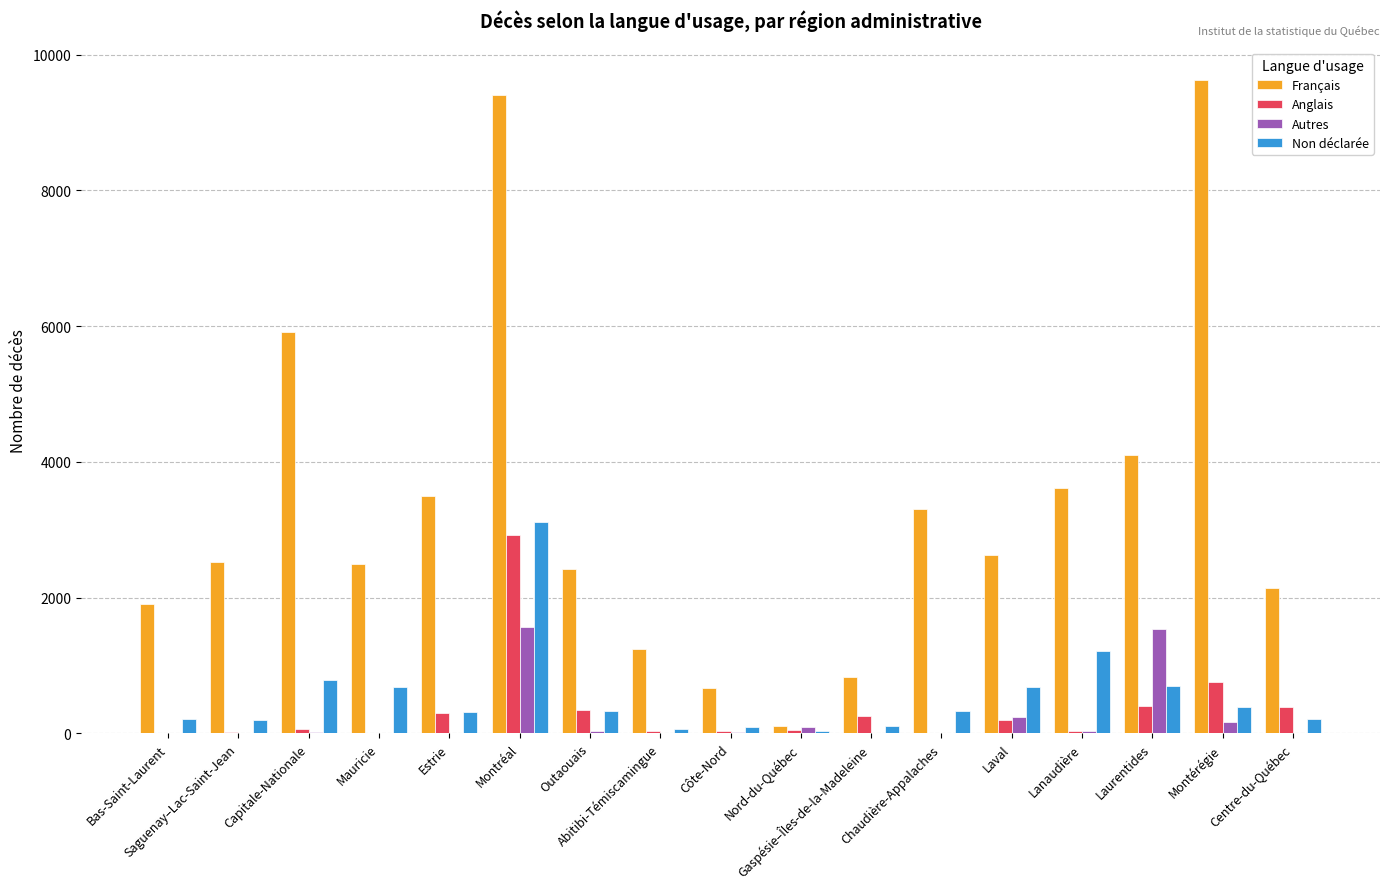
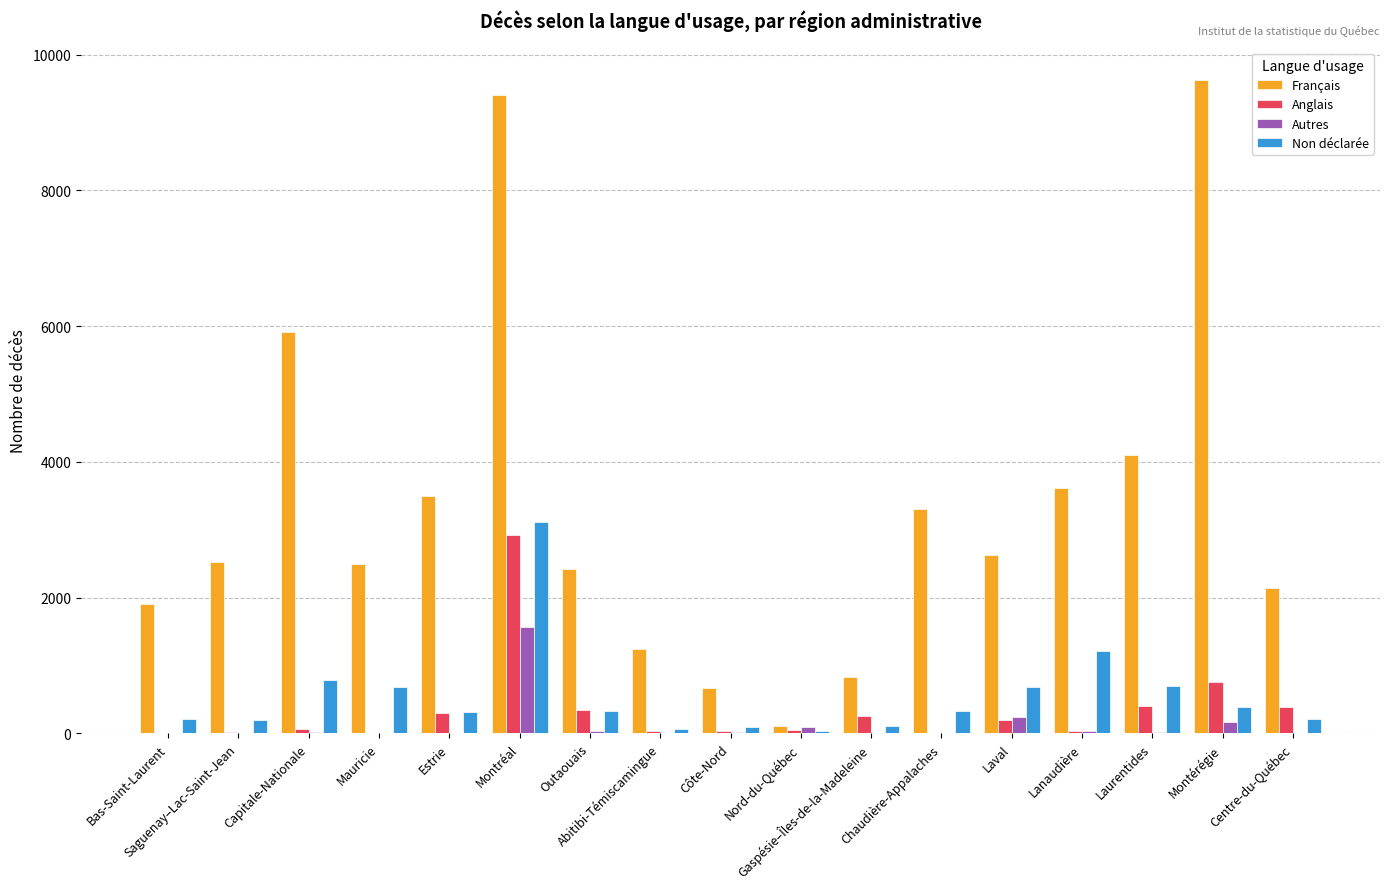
Autres, Laurentides: 1500 -> 0
